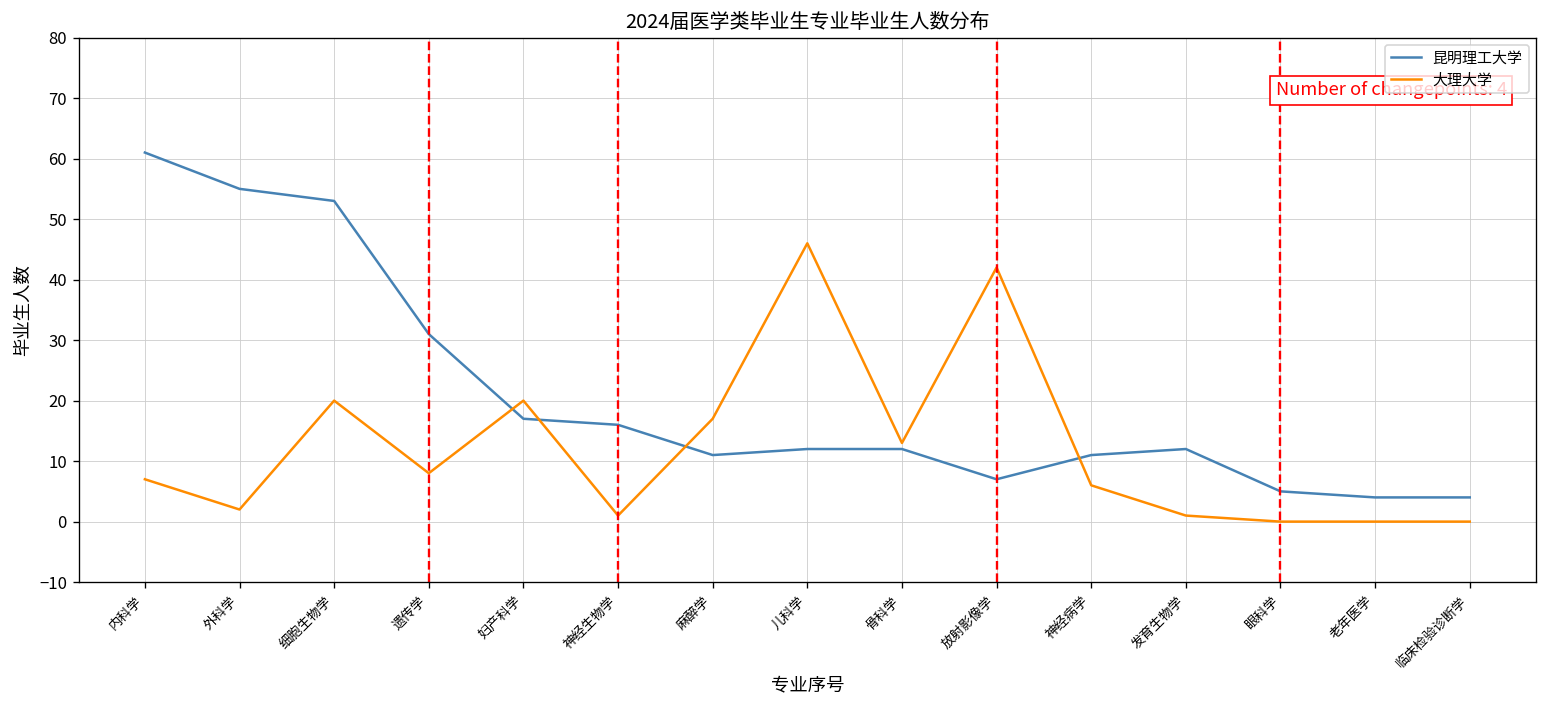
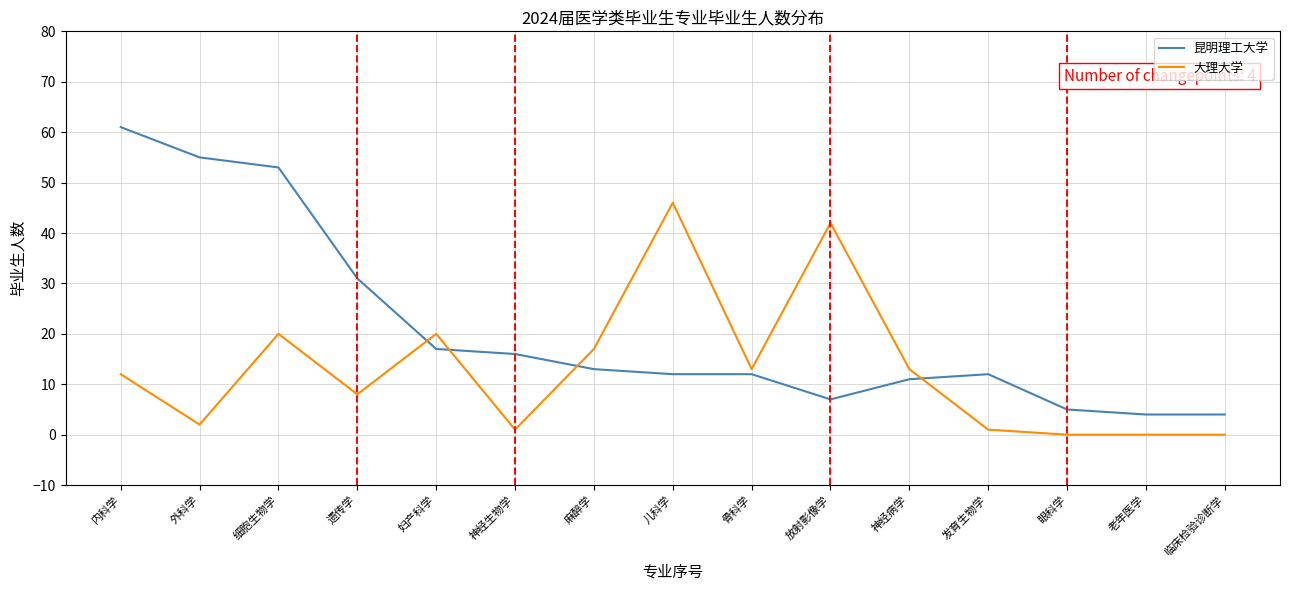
大理大学, 内科学: 7 -> 12
昆明理工大学, 麻醉学: 11 -> 13
大理大学, 神经病学: 6 -> 13
